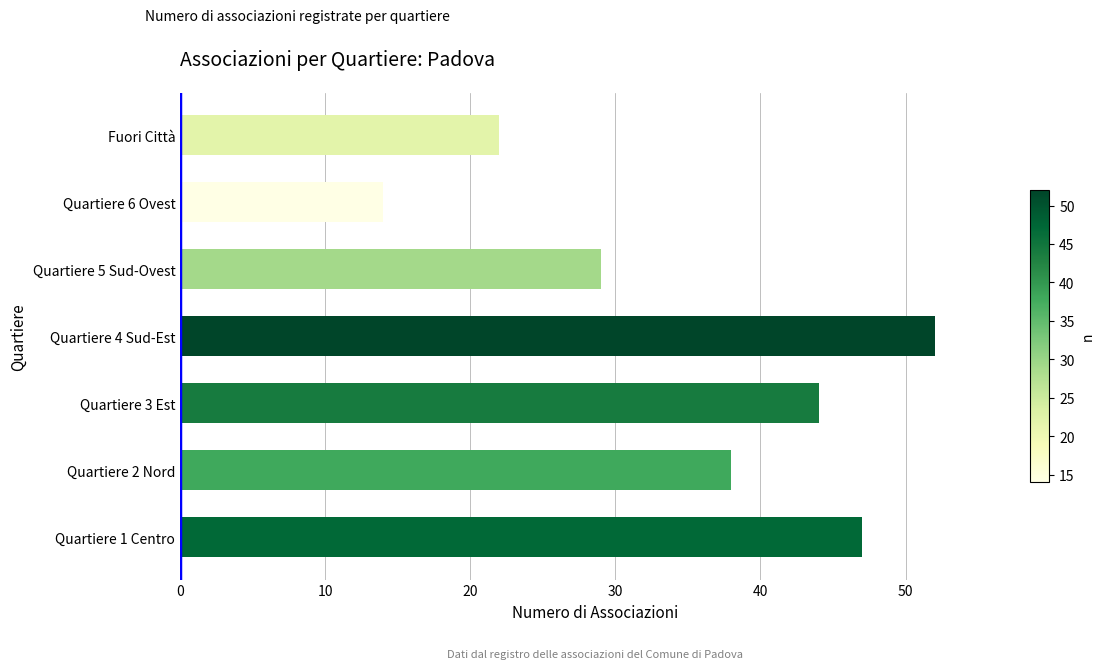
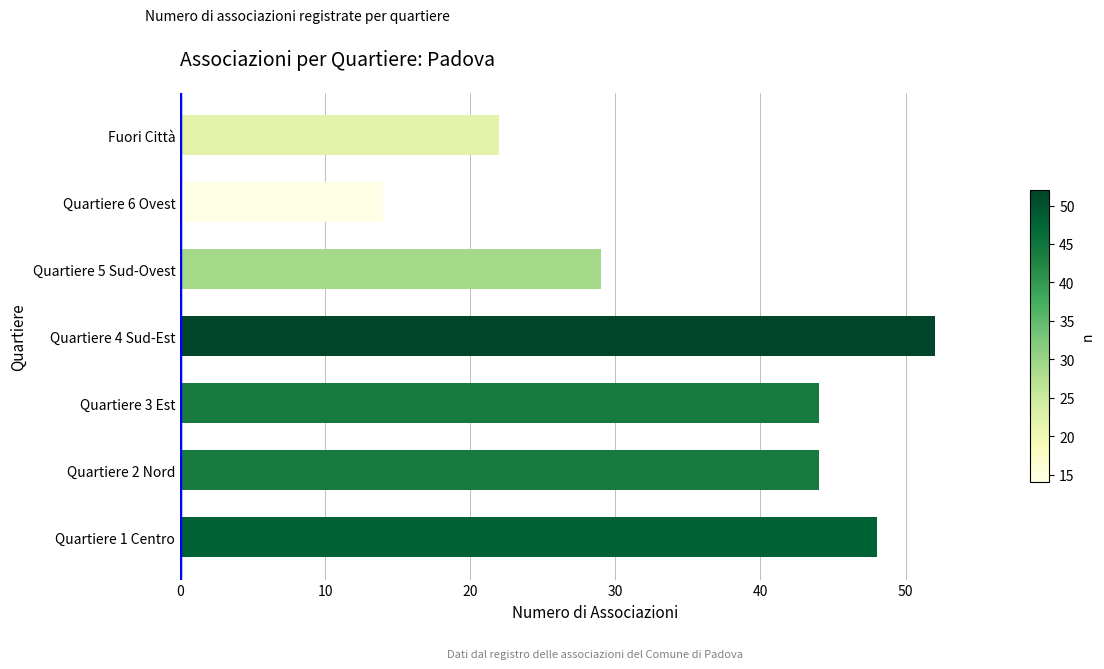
Quartiere 2 Nord: 38 -> 44
Quartiere 1 Centro: 47 -> 48
